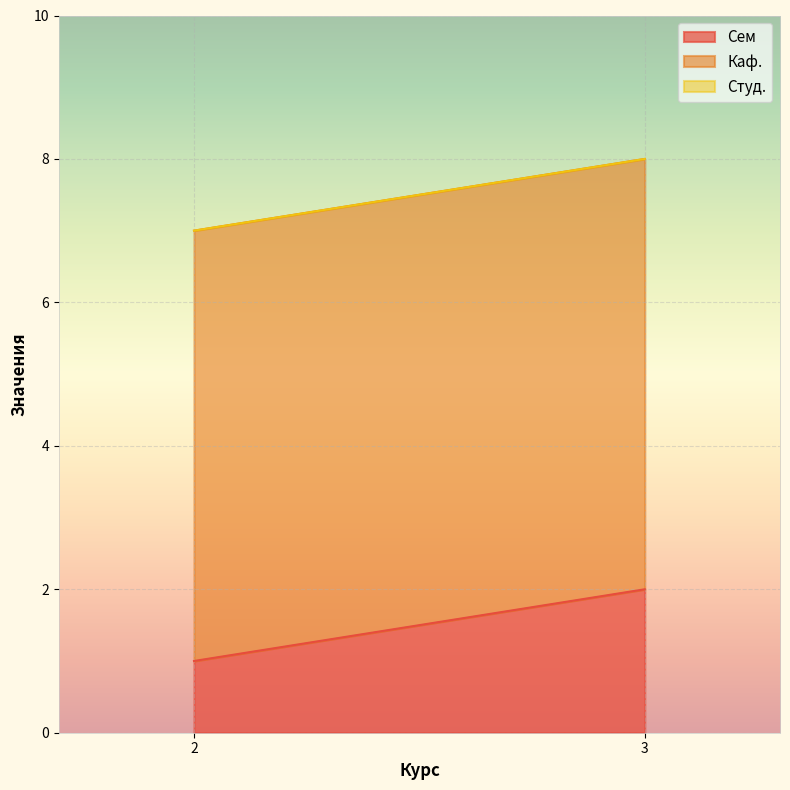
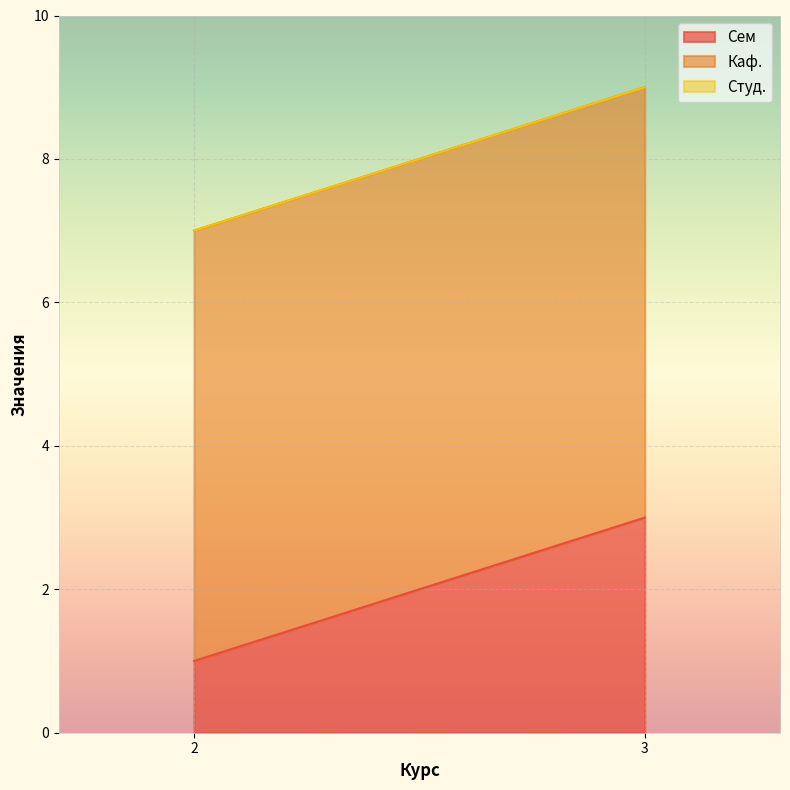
Сем, 3: 2 -> 3
